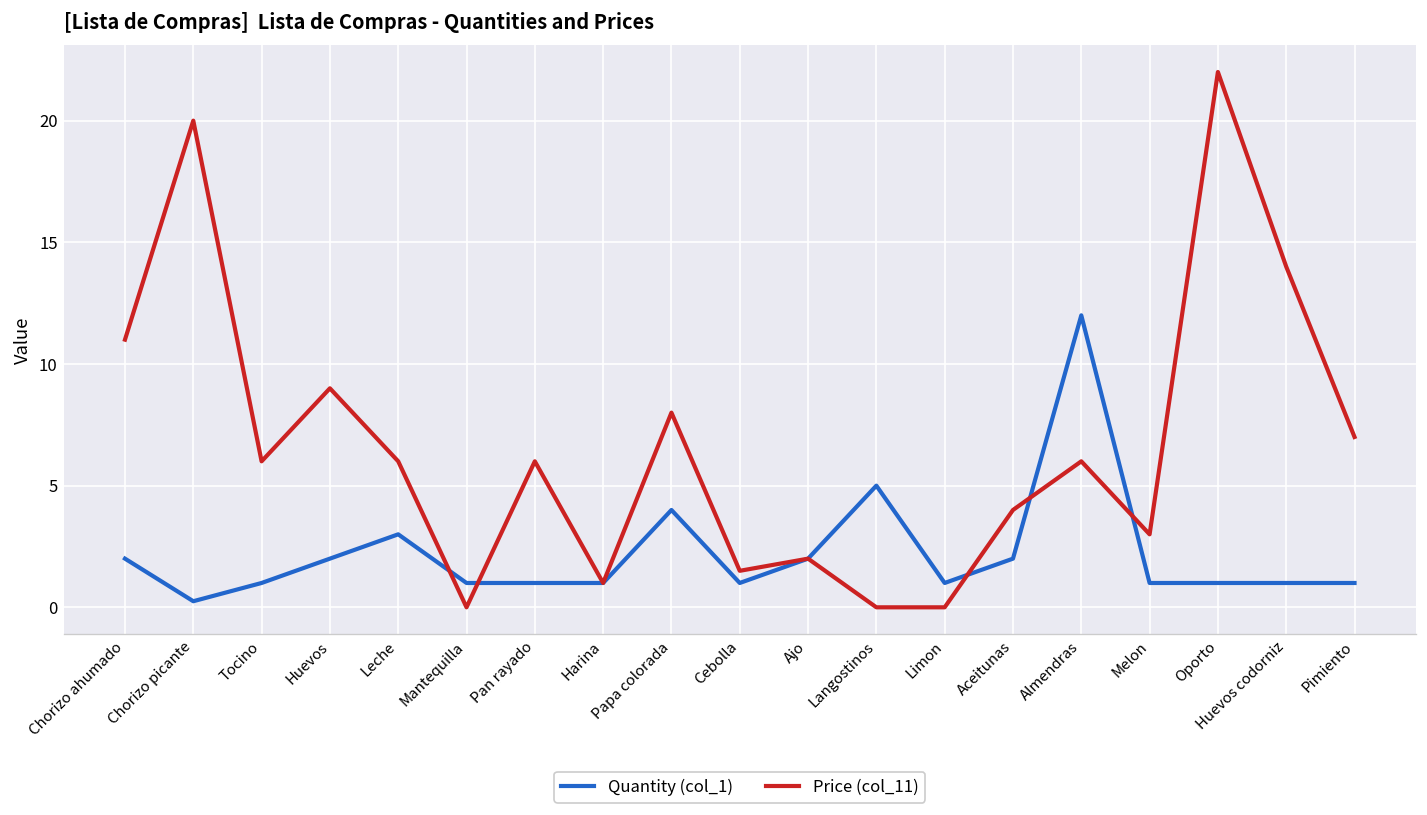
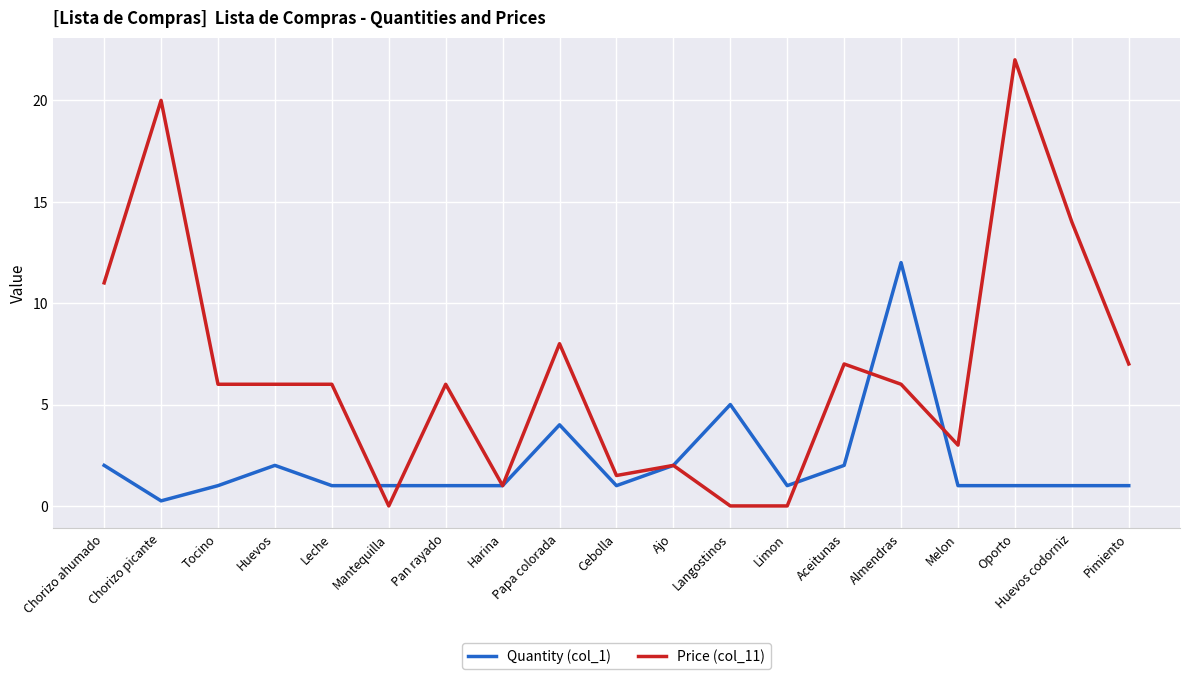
Price (col_11), Huevos: 9 -> 6
Quantity (col_1), Leche: 3 -> 1
Price (col_11), Aceitunas: 4 -> 7
